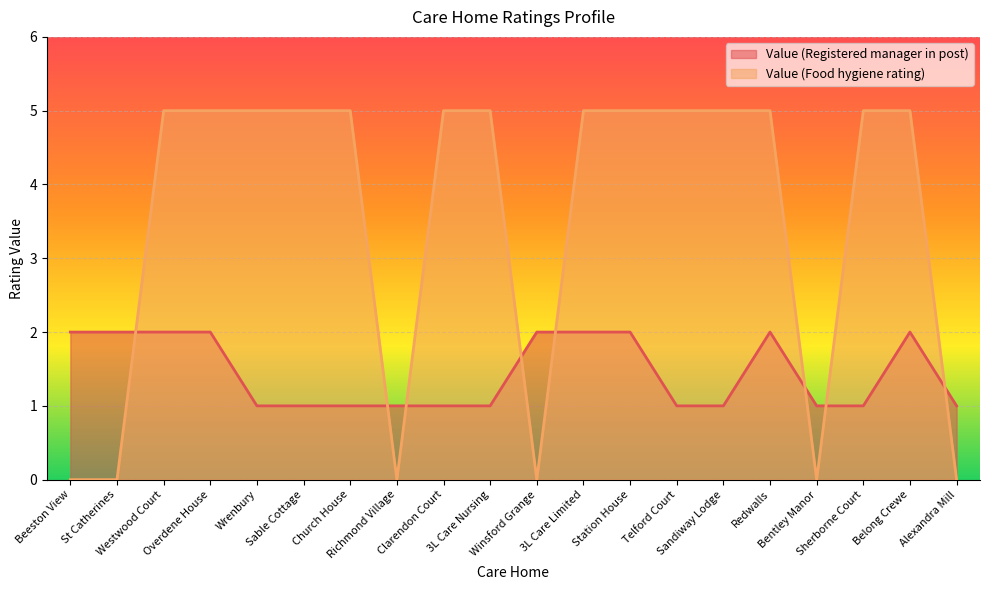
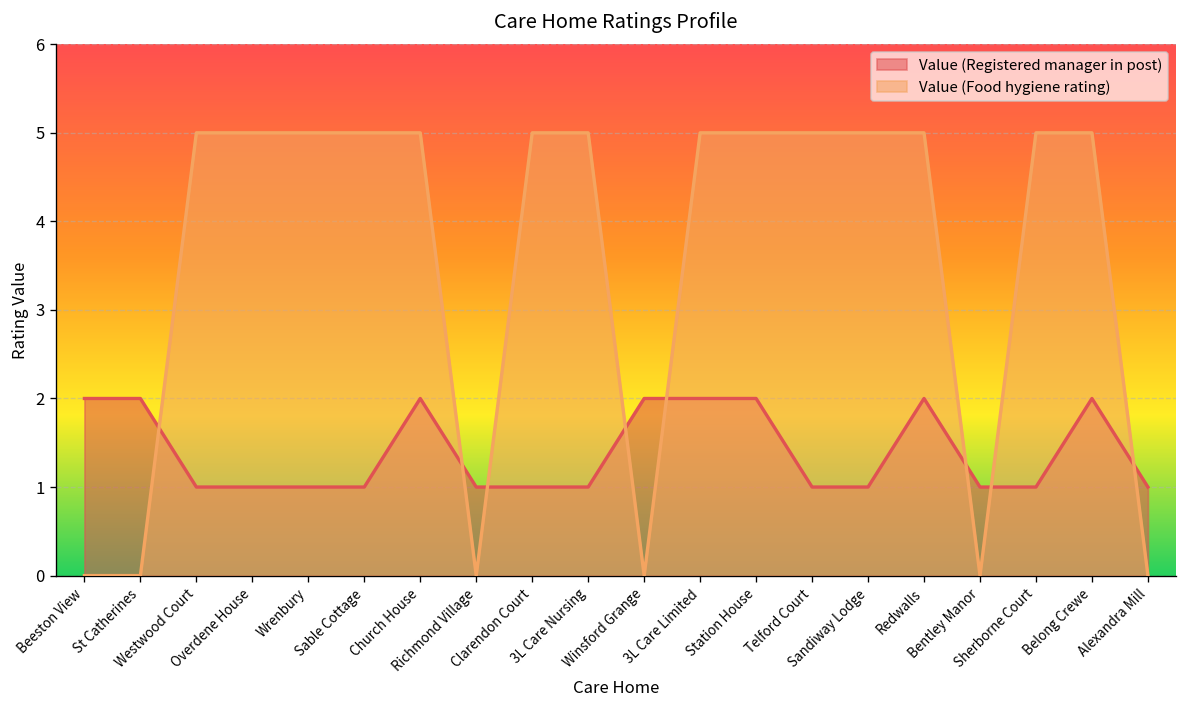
Value (Registered manager in post), Westwood Court: 2 -> 1
Value (Registered manager in post), Overdene House: 2 -> 1
Value (Registered manager in post), Church House: 1 -> 2
